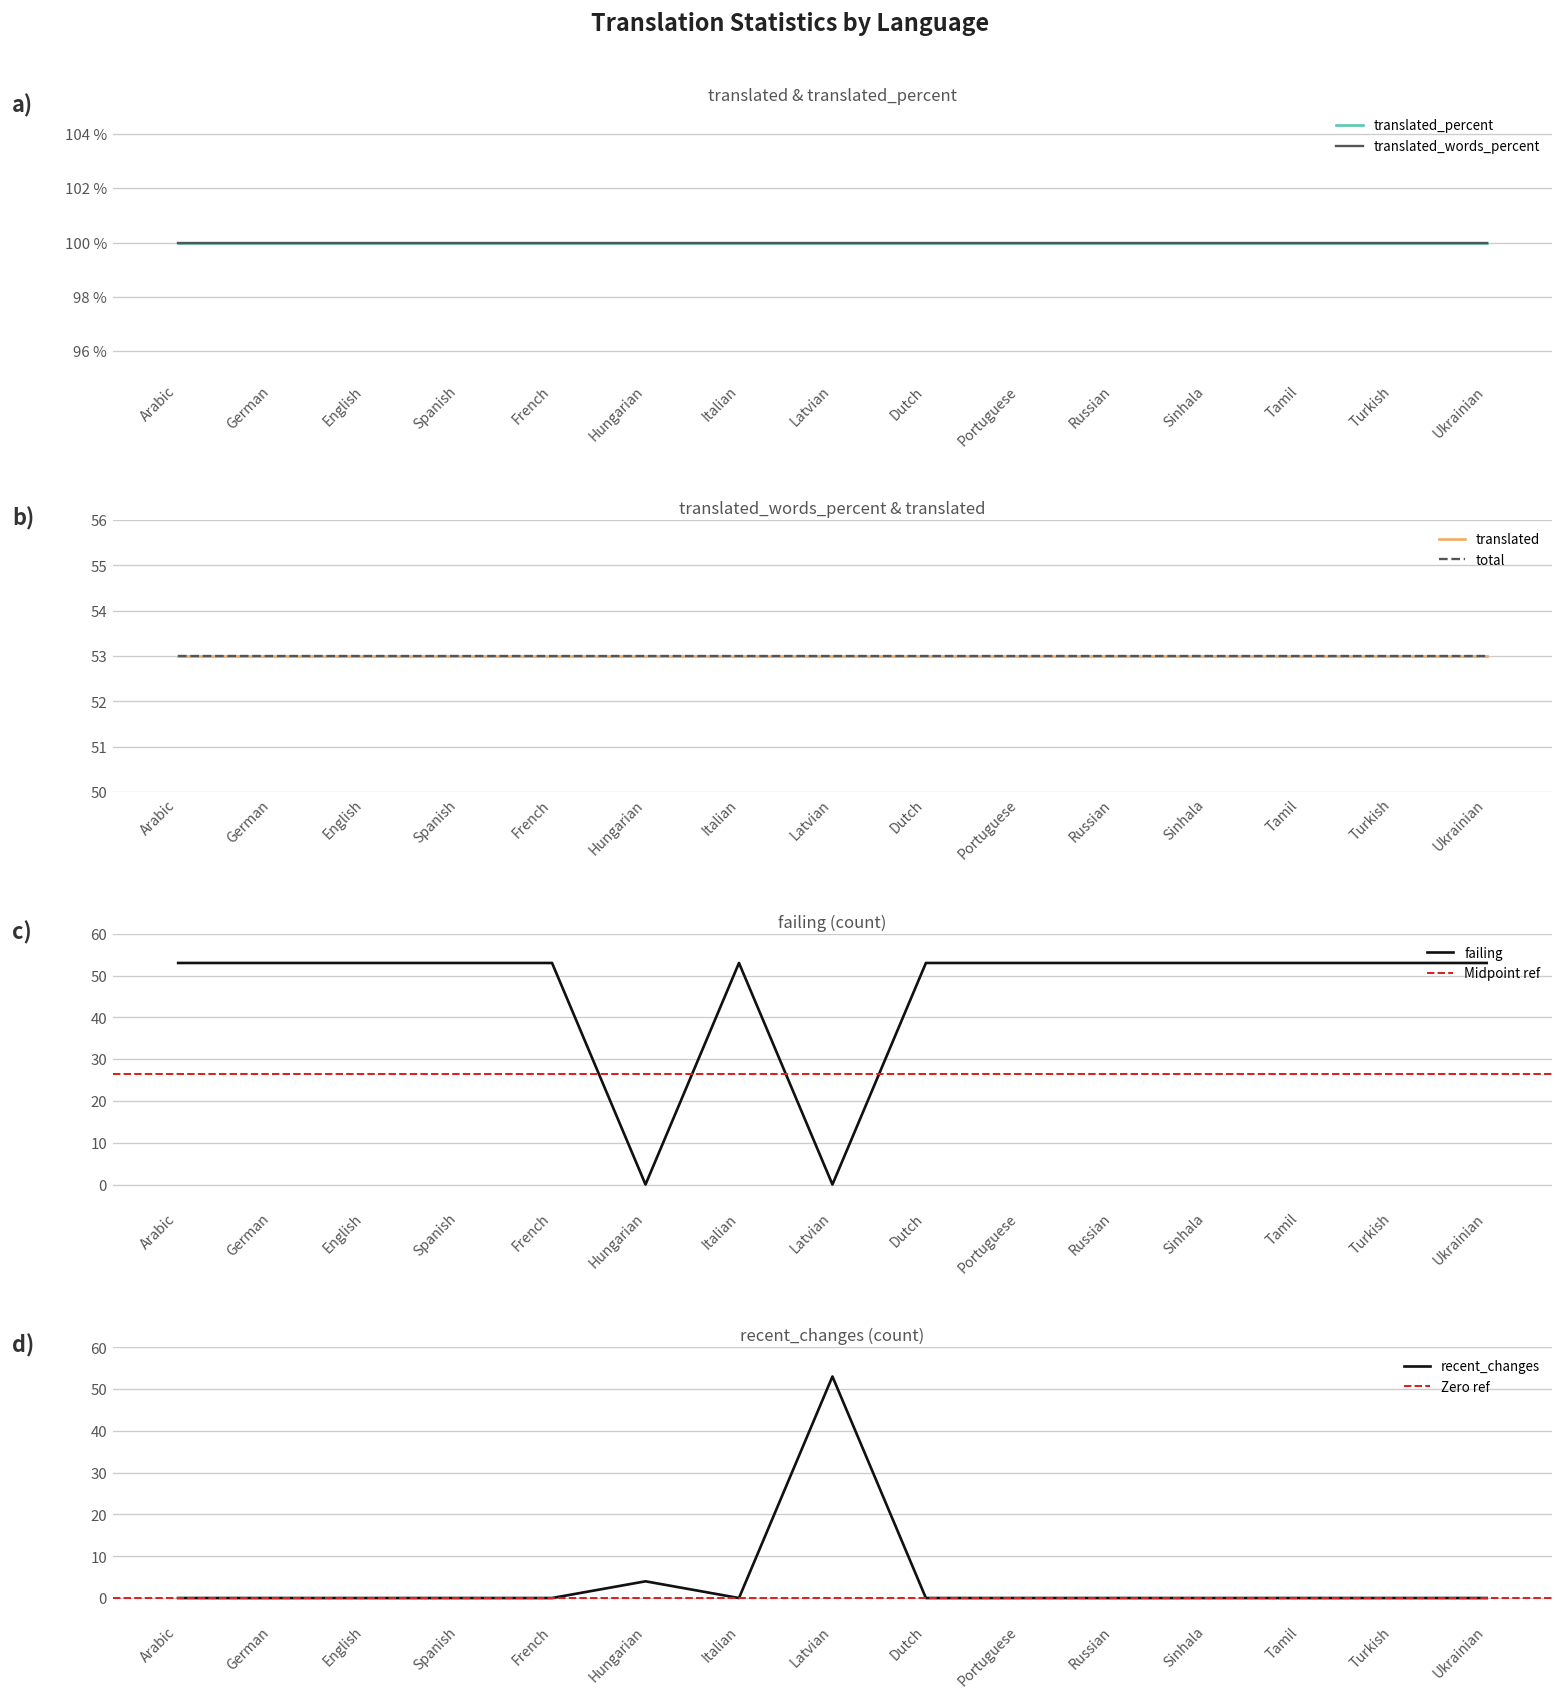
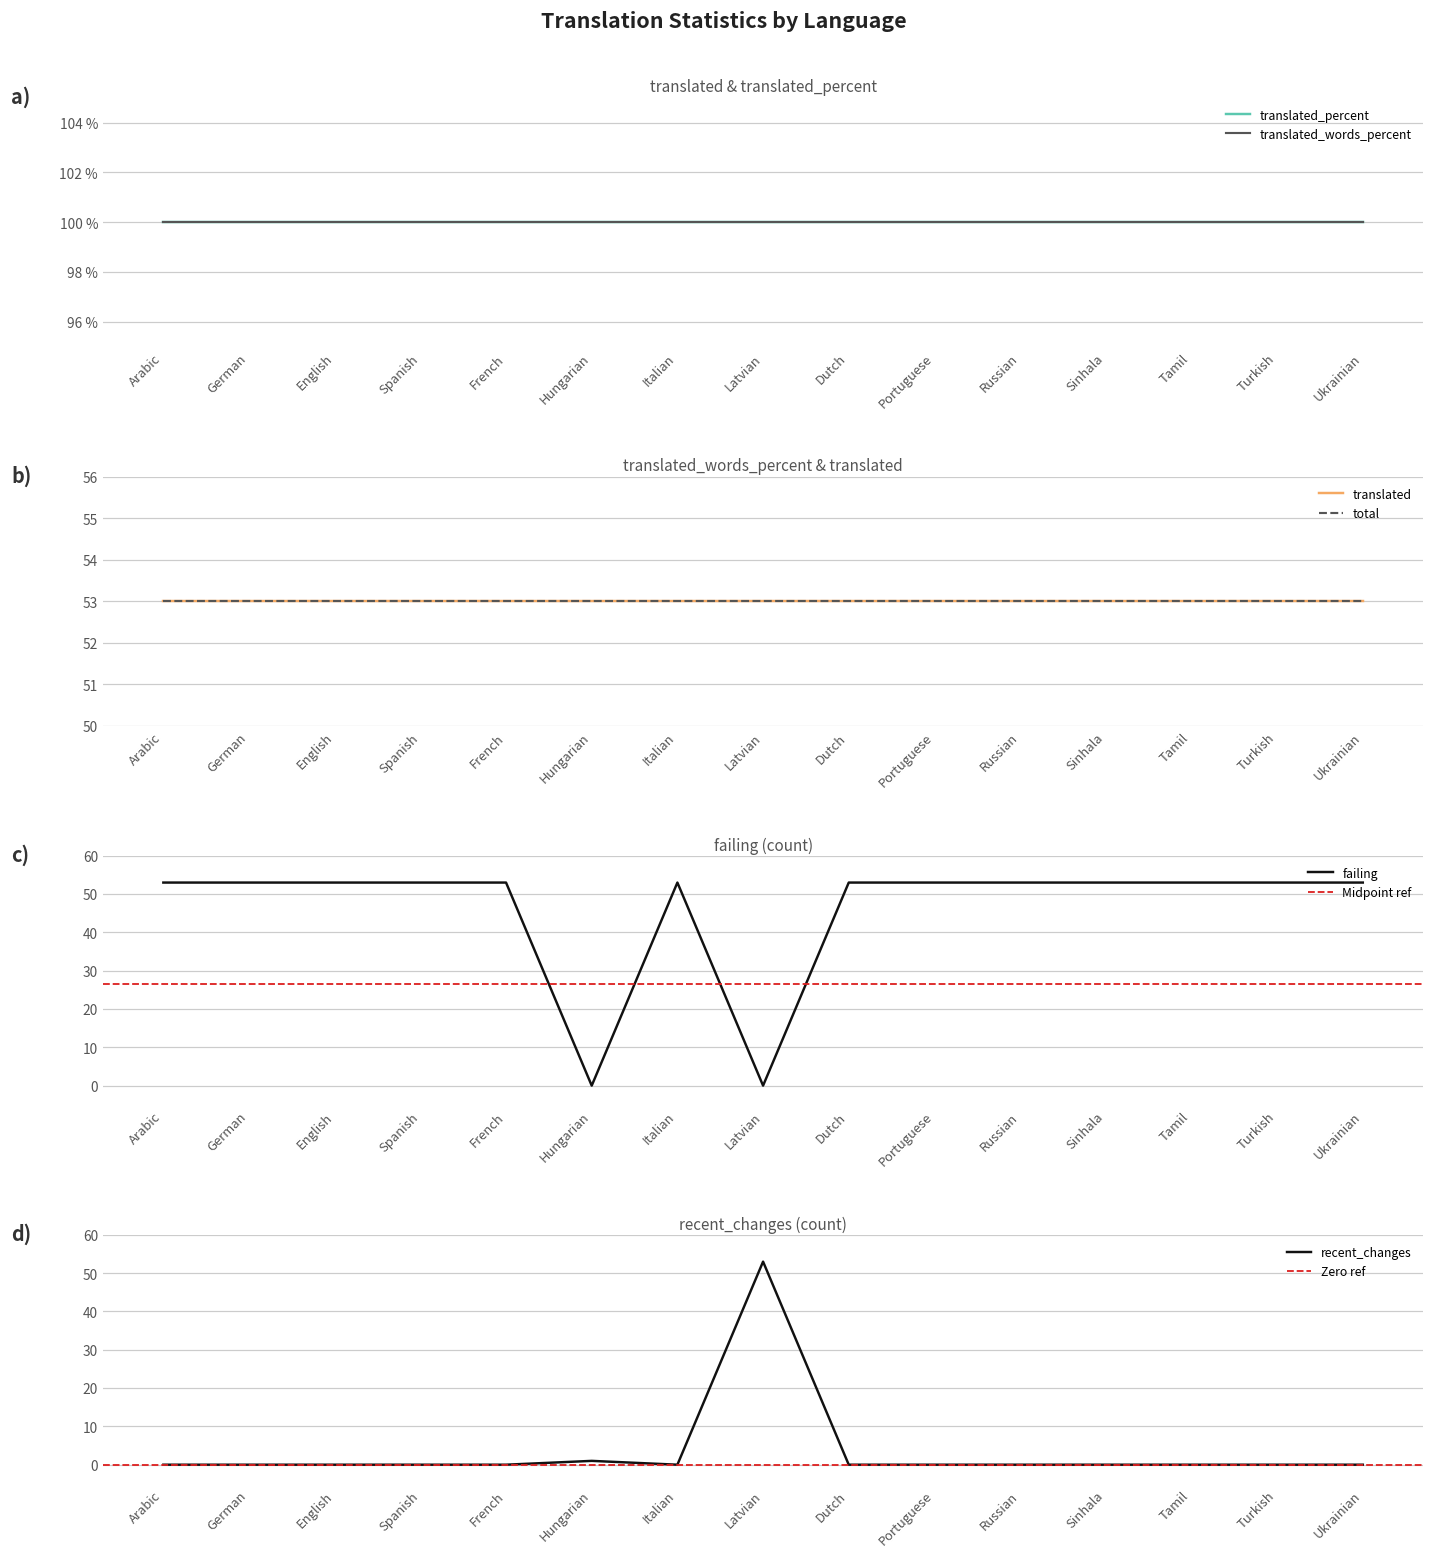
recent_changes (count), Hungarian: 4 -> 1
